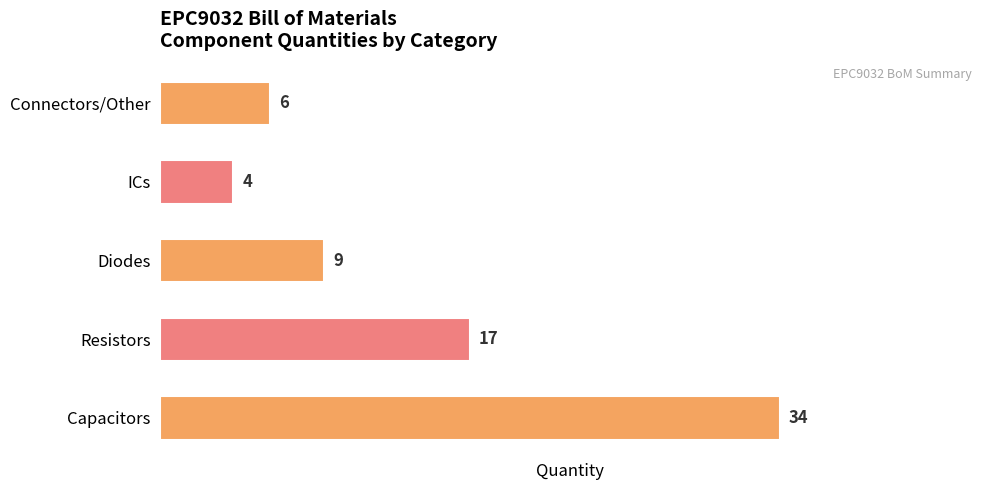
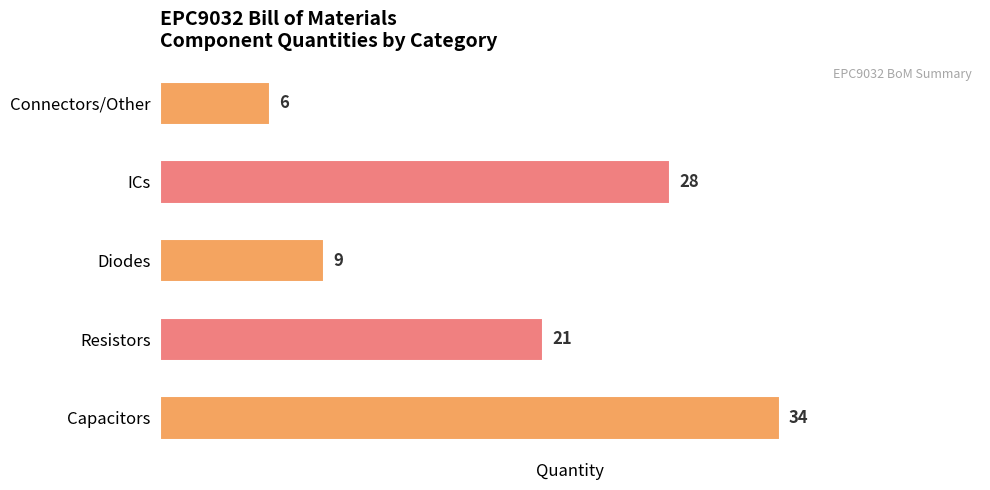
ICs: 4 -> 28
Resistors: 17 -> 21
